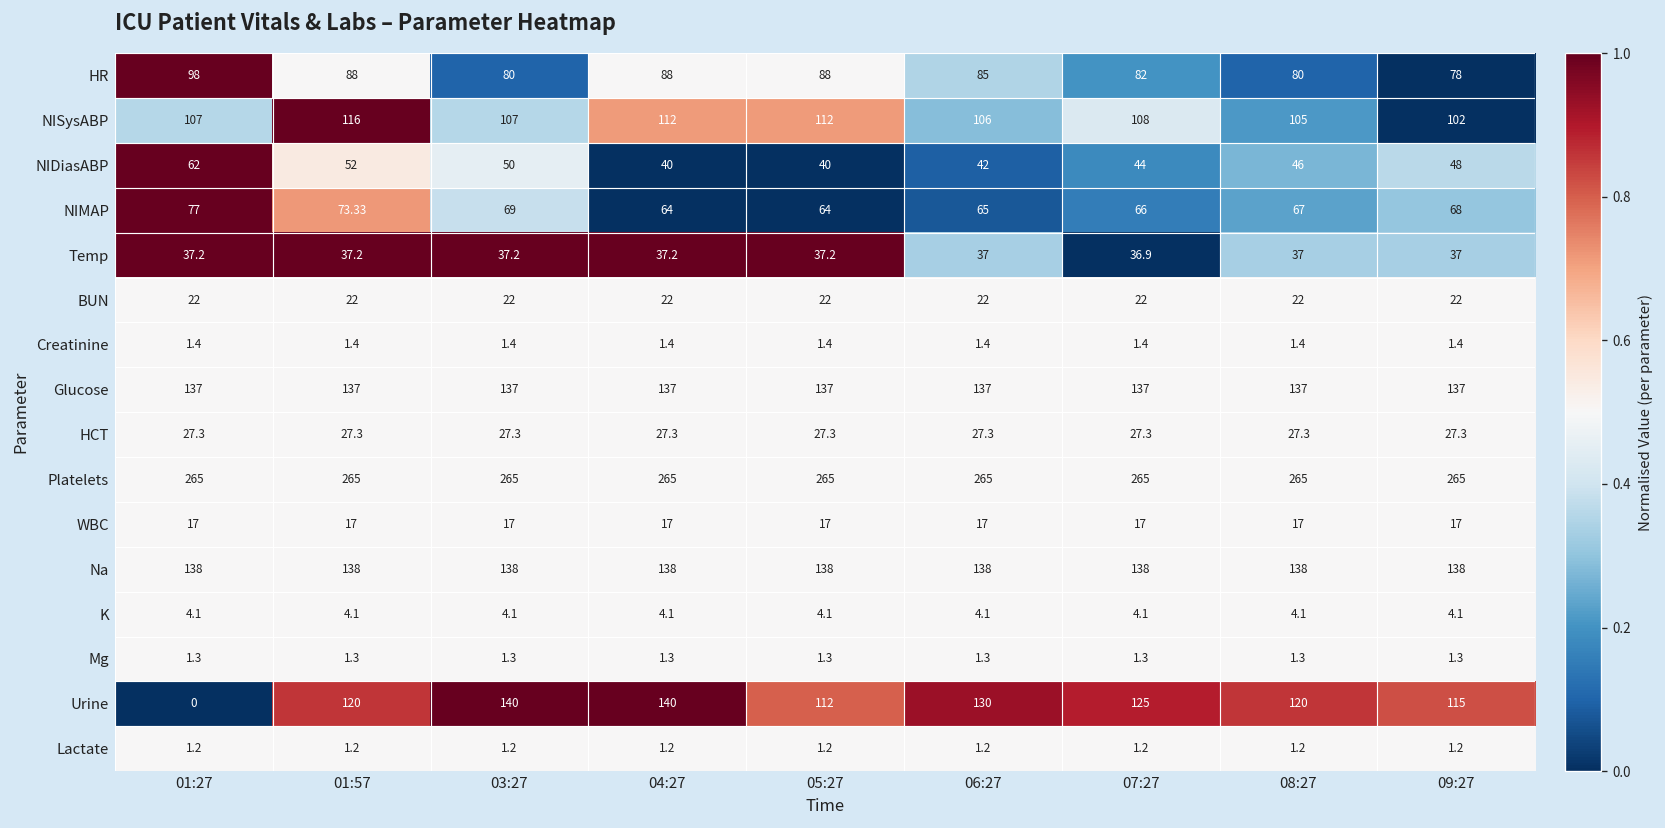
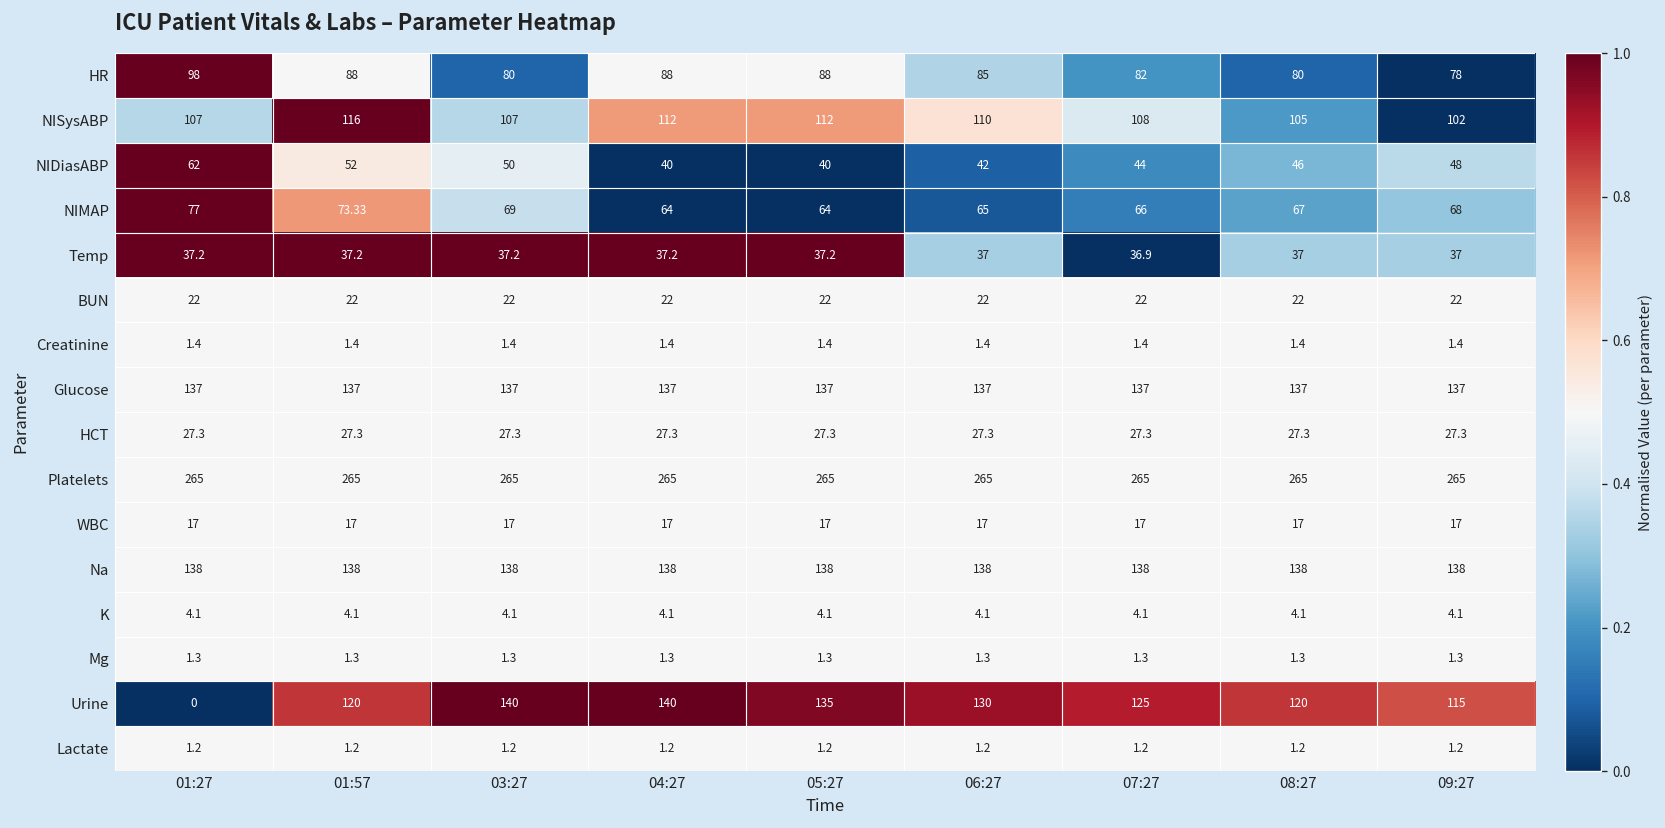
NISysABP, 06:27: 106 -> 110
Urine, 05:27: 112 -> 135
